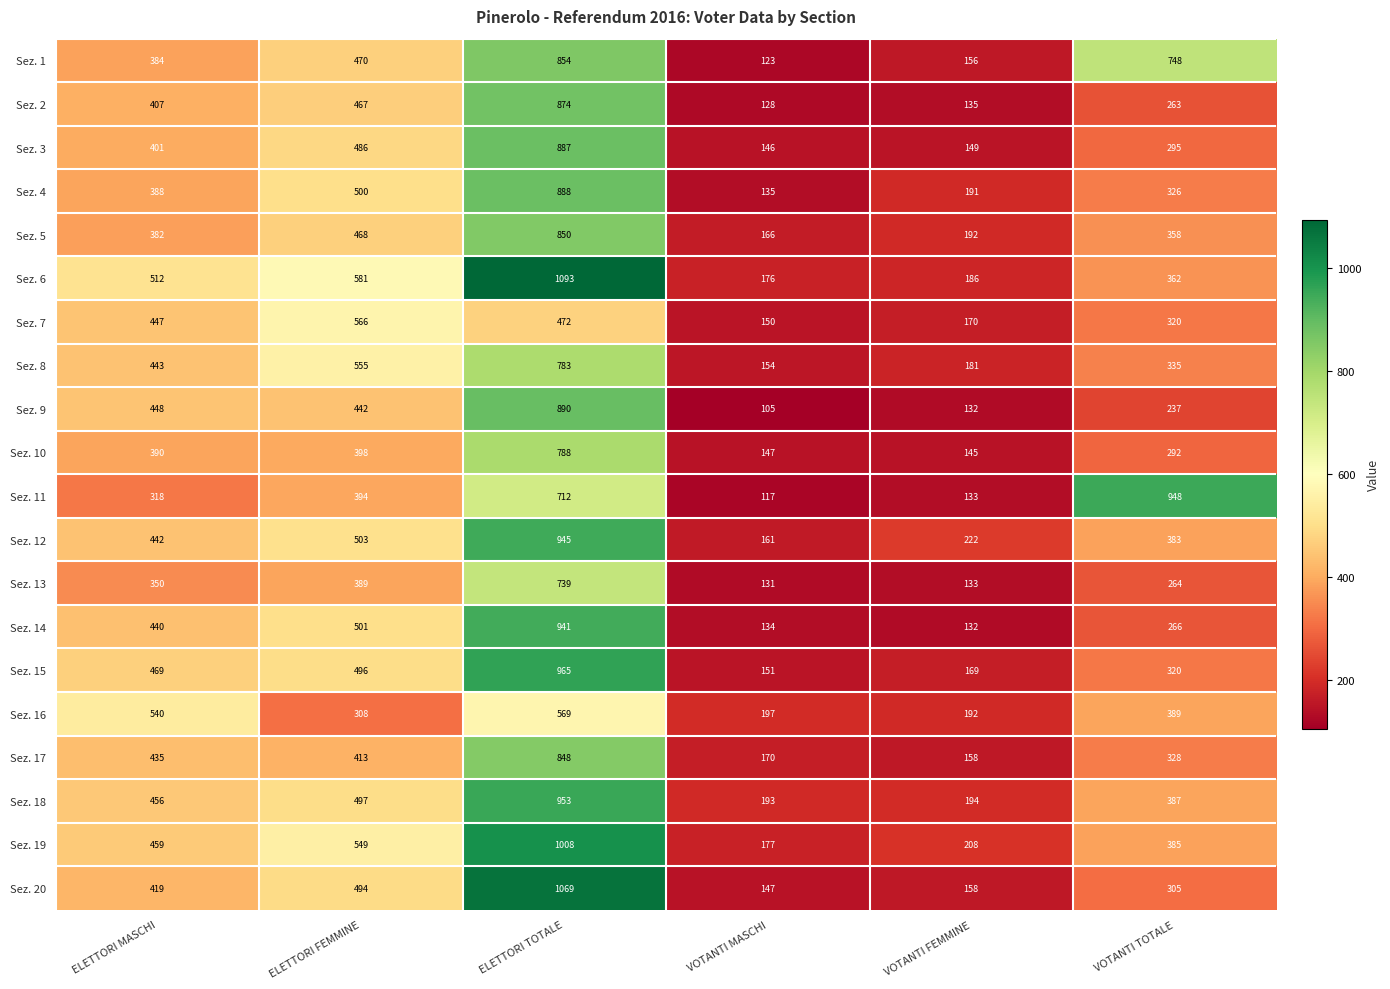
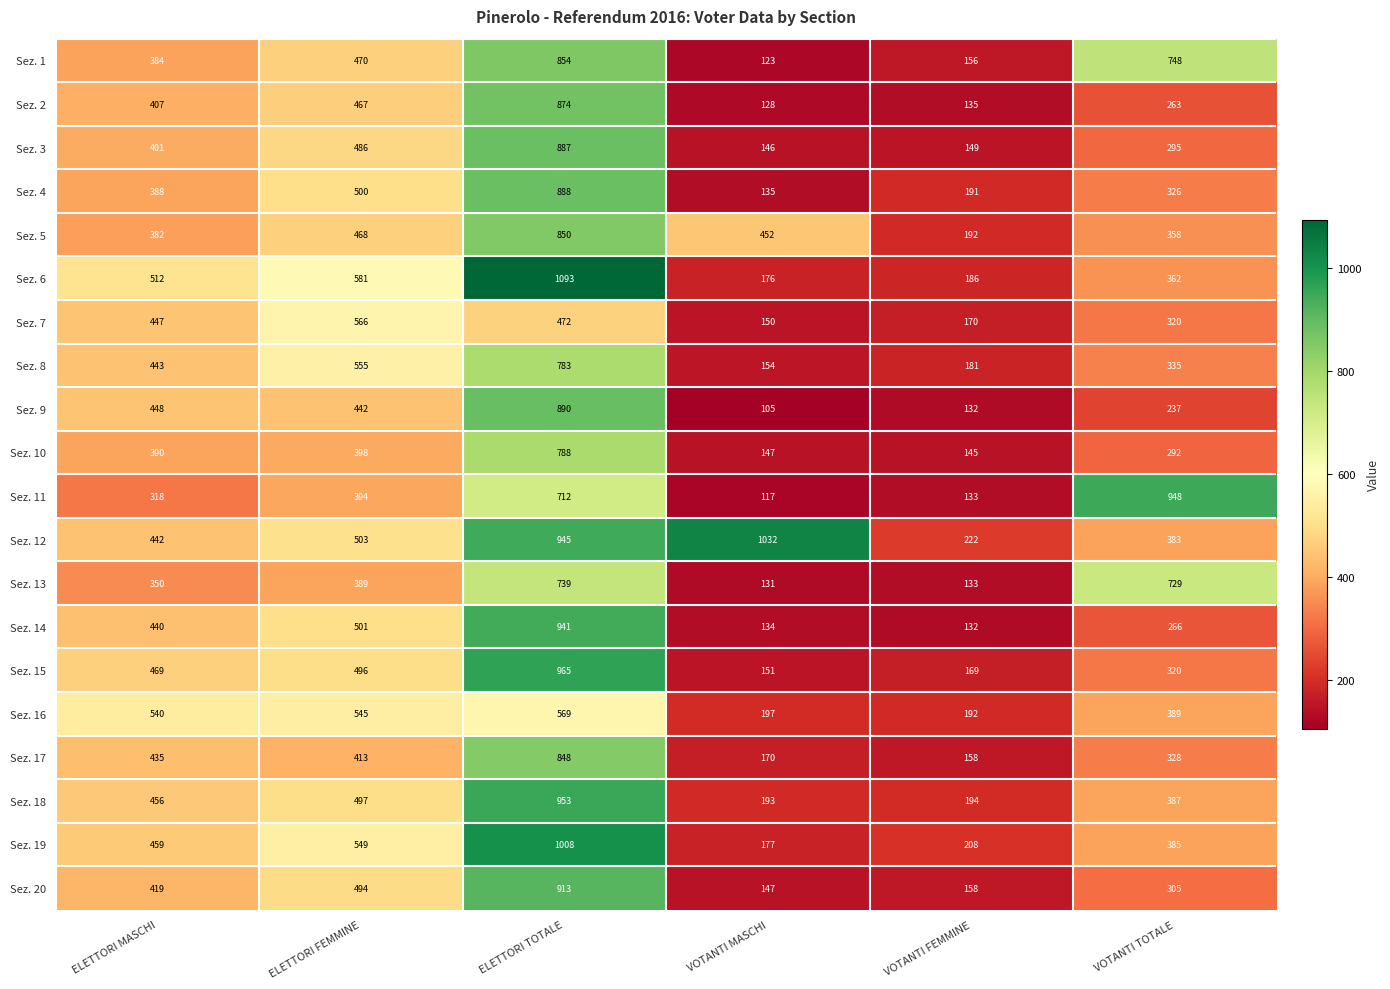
Sez. 5, VOTANTI MASCHI: 166 -> 452
Sez. 12, VOTANTI MASCHI: 161 -> 1032
Sez. 13, VOTANTI TOTALE: 264 -> 729
Sez. 16, ELETTORI FEMMINE: 308 -> 545
Sez. 20, ELETTORI TOTALE: 1069 -> 913
